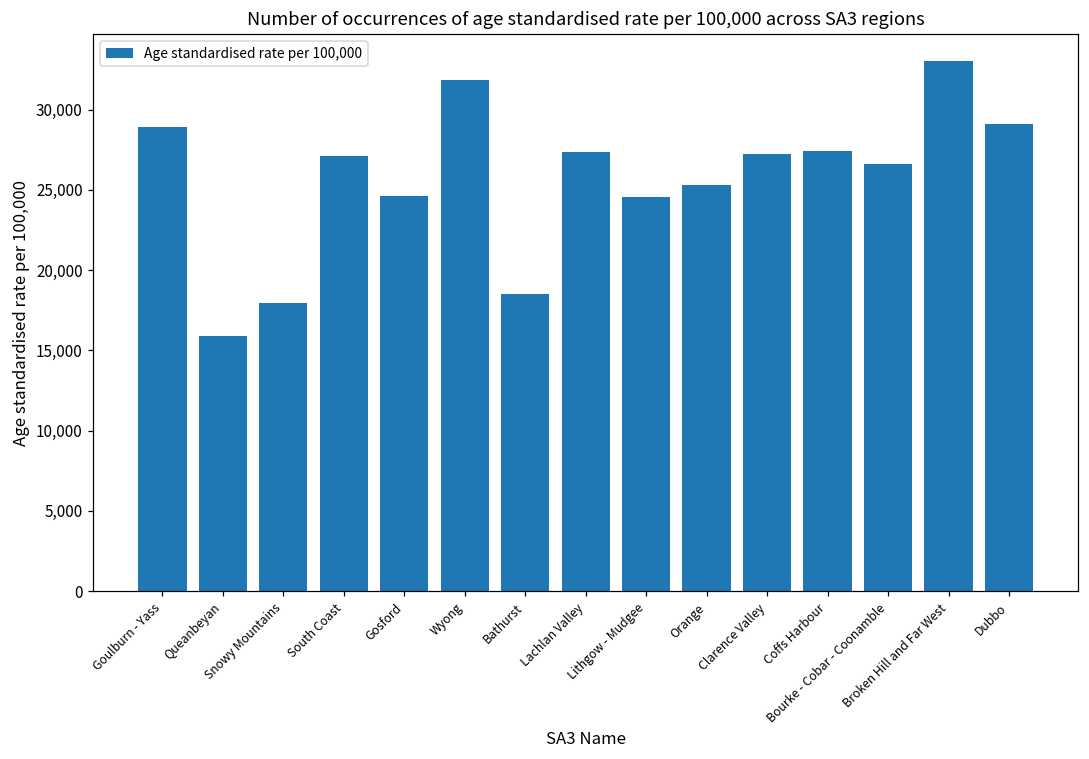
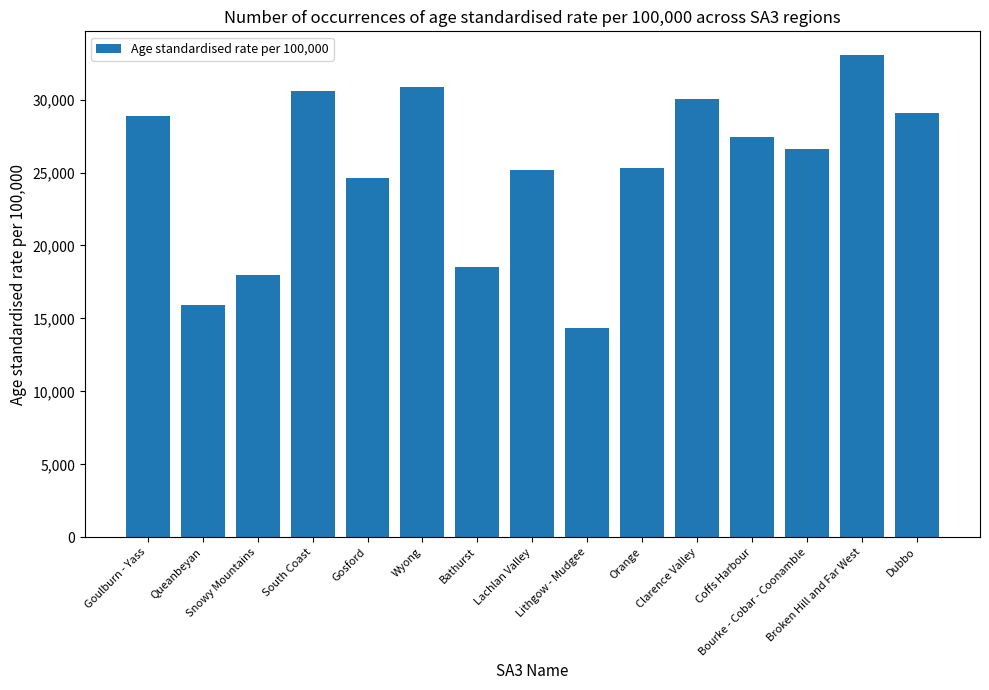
South Coast: 27,100 -> 30,600
Wyong: 31,900 -> 30,900
Lachlan Valley: 27,400 -> 25,200
Lithgow - Mudgee: 24,500 -> 14,400
Clarence Valley: 27,200 -> 30,100
